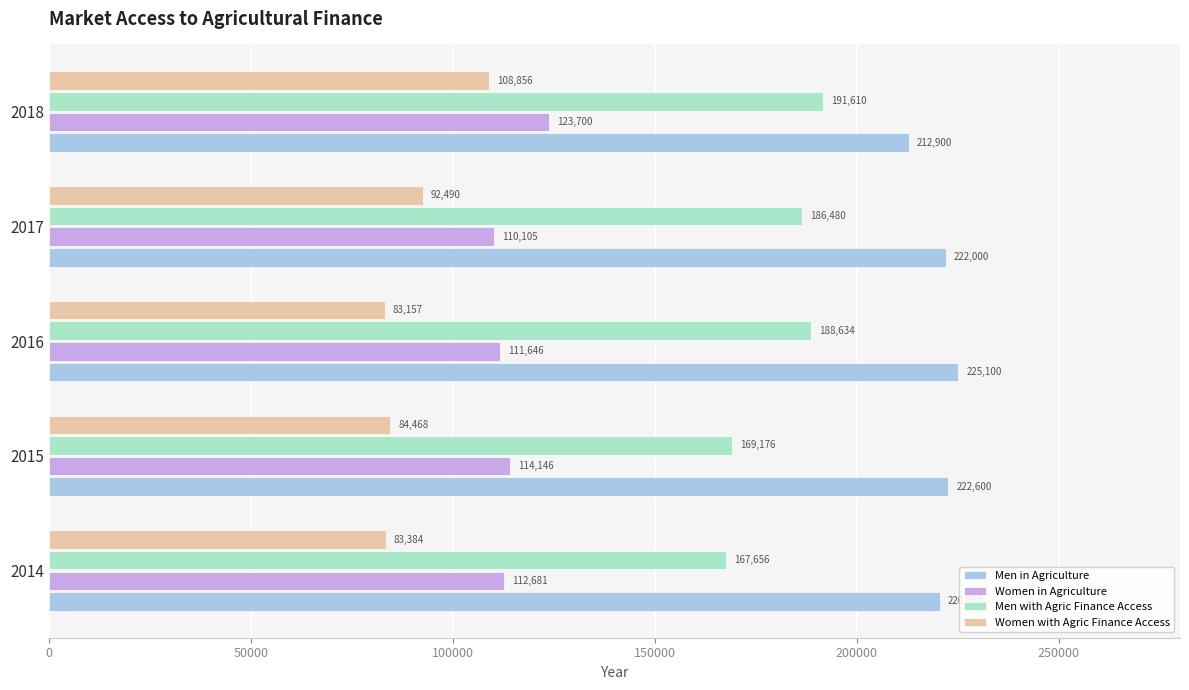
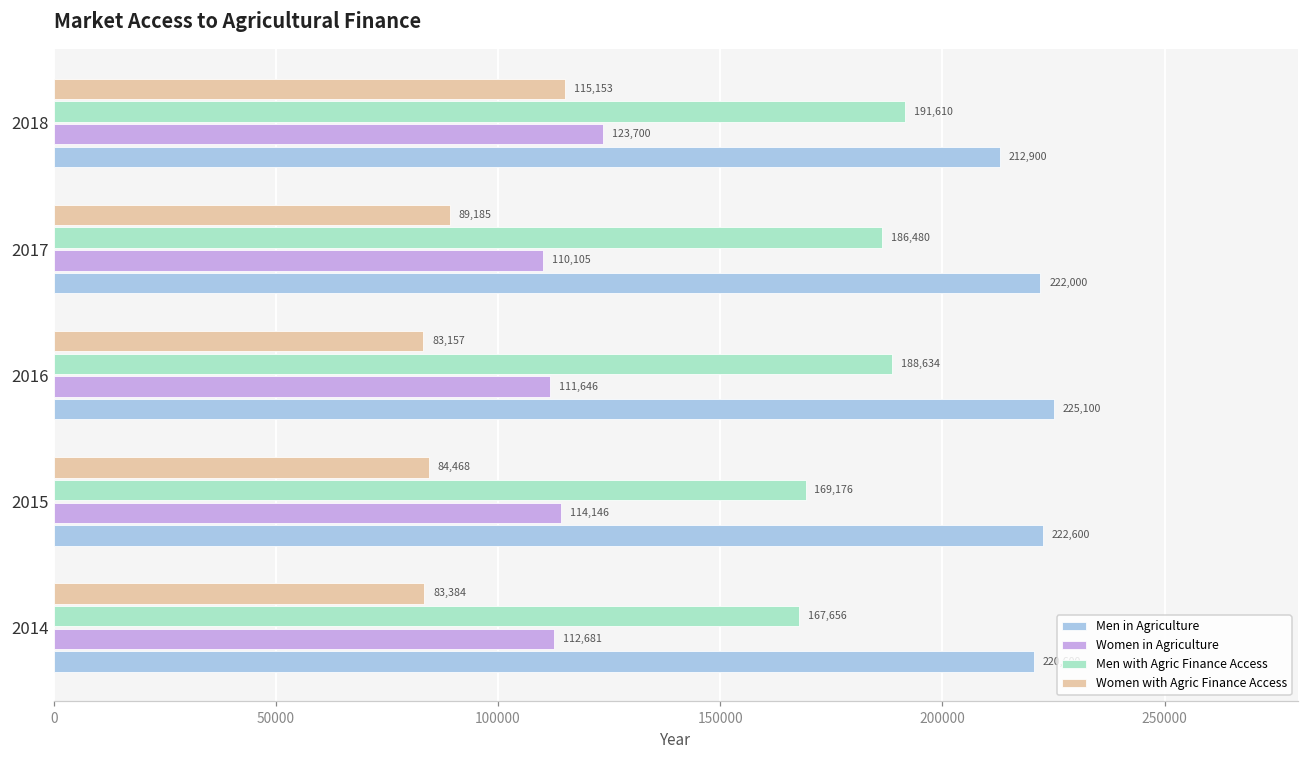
Women with Agric Finance Access, 2018: 108,856 -> 115,153
Women with Agric Finance Access, 2017: 92,490 -> 89,185
